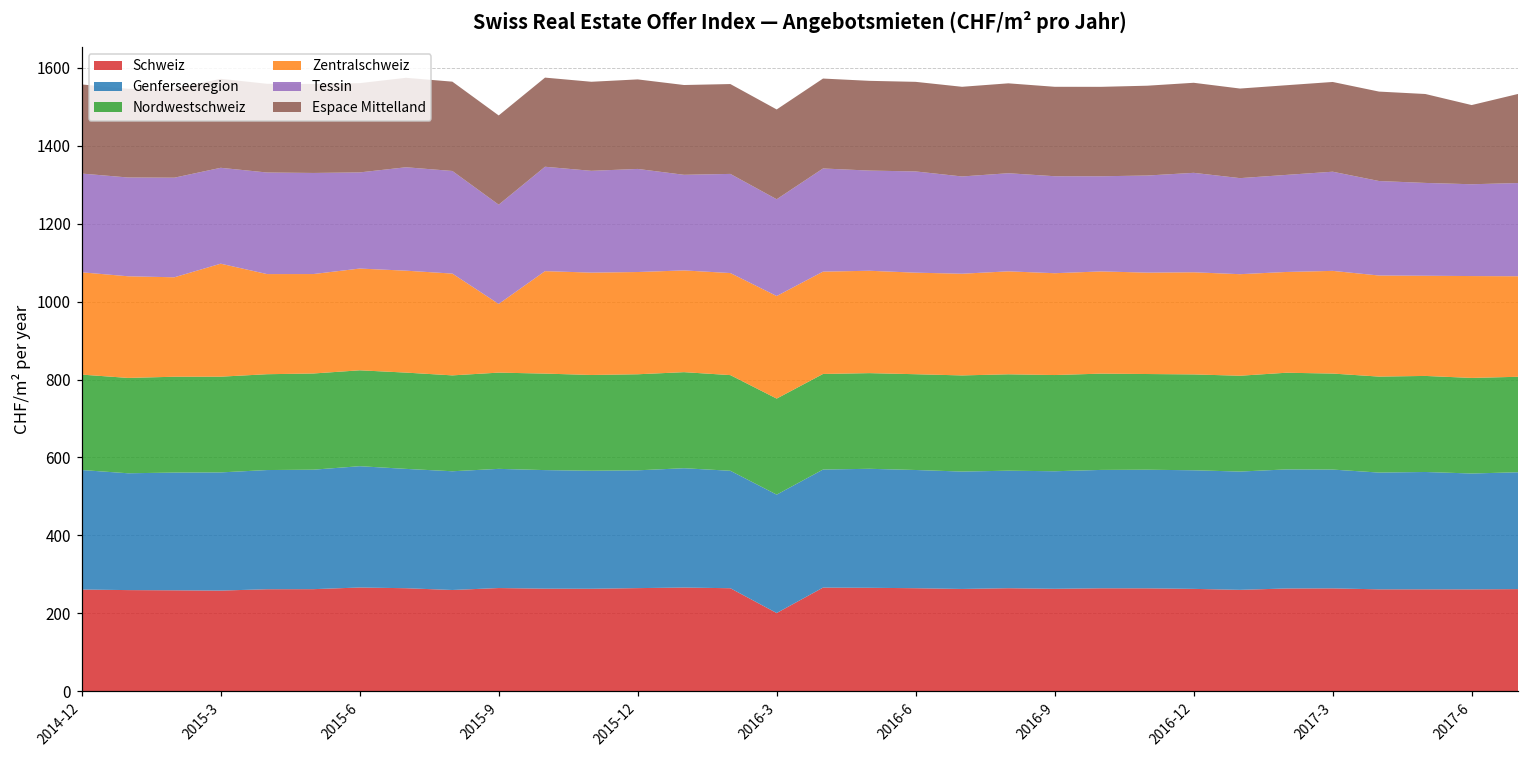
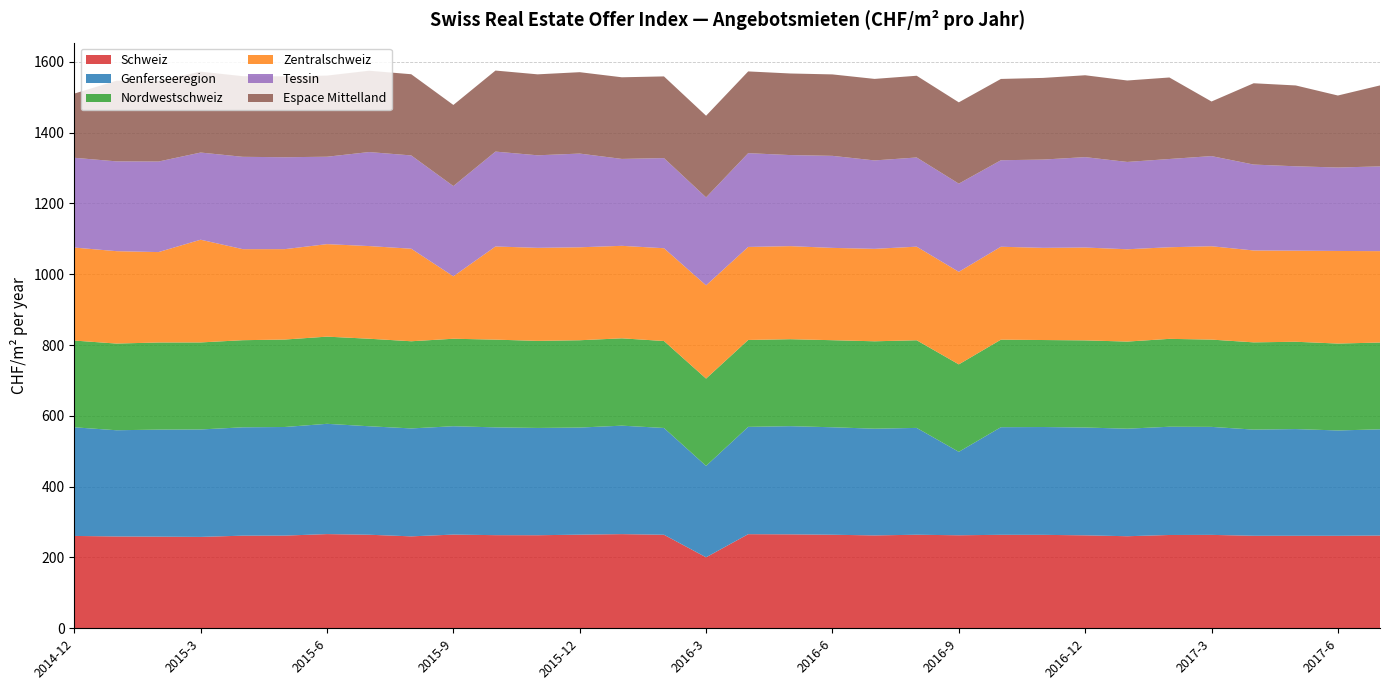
Espace Mittelland, 2014-12: 230 -> 180
Genferseeregion, 2016-3: 300 -> 260
Genferseeregion, 2016-9: 300 -> 240
Espace Mittelland, 2017-3: 230 -> 150
